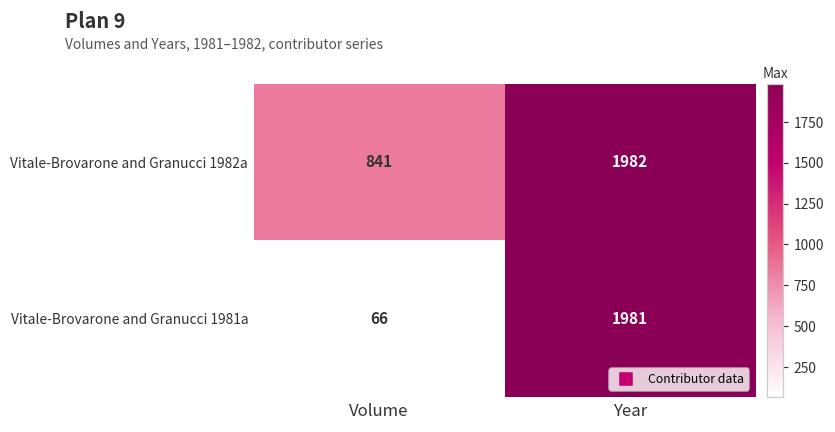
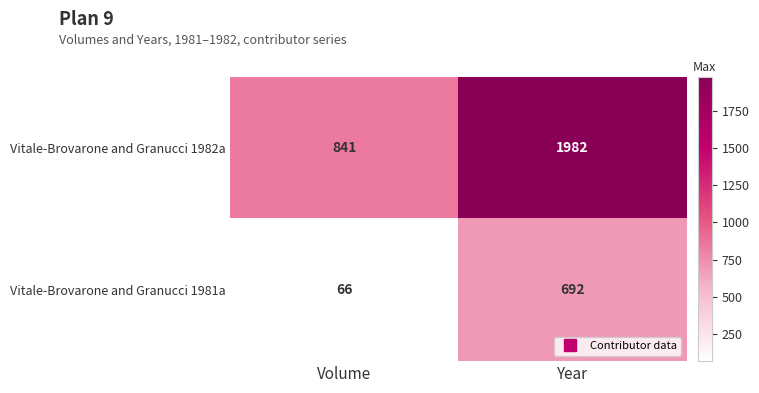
Vitale-Brovarone and Granucci 1981a, Year: 1981 -> 692
